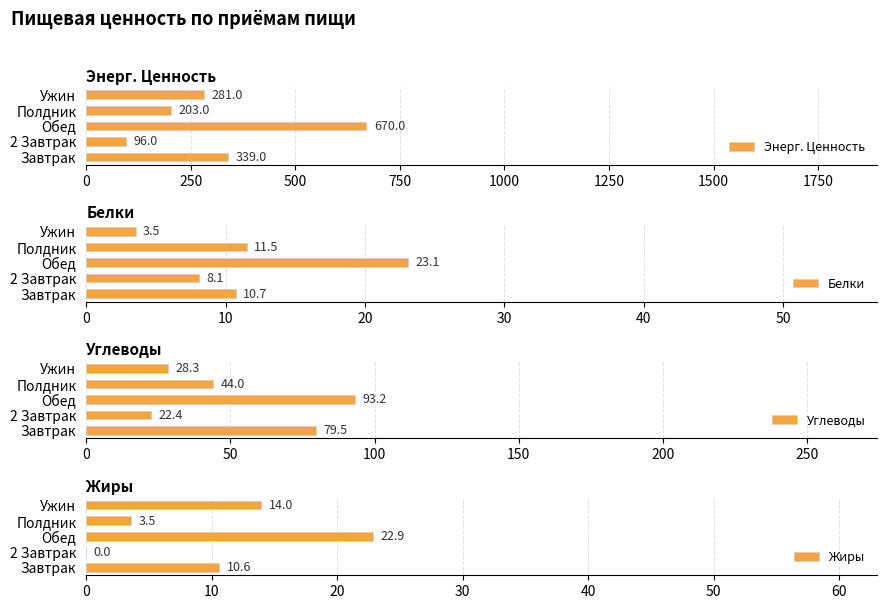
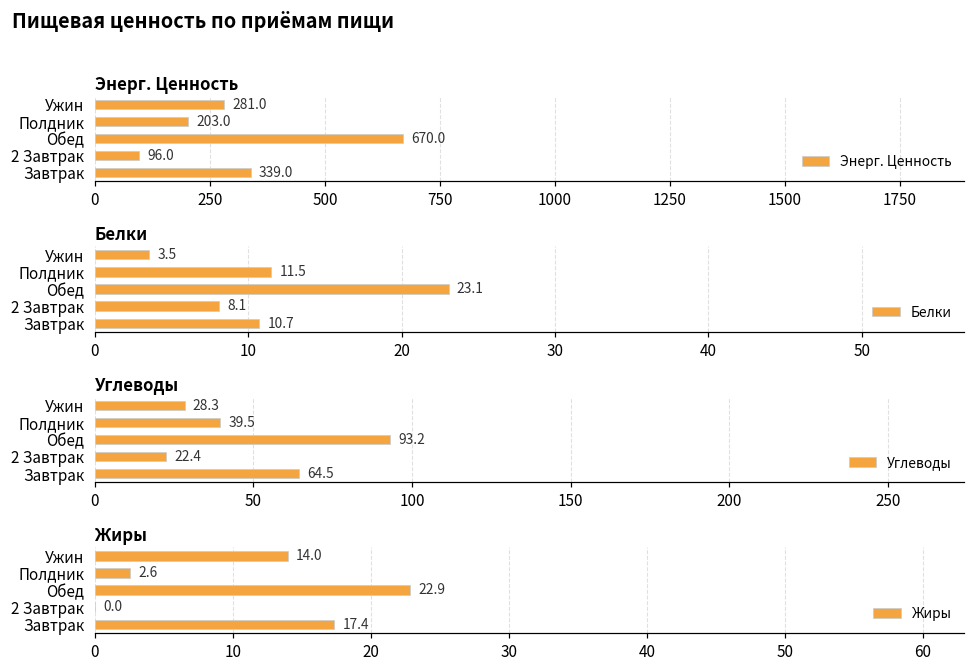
Углеводы, Полдник: 44.0 -> 39.5
Углеводы, Завтрак: 79.5 -> 64.5
Жиры, Полдник: 3.5 -> 2.6
Жиры, Завтрак: 10.6 -> 17.4
